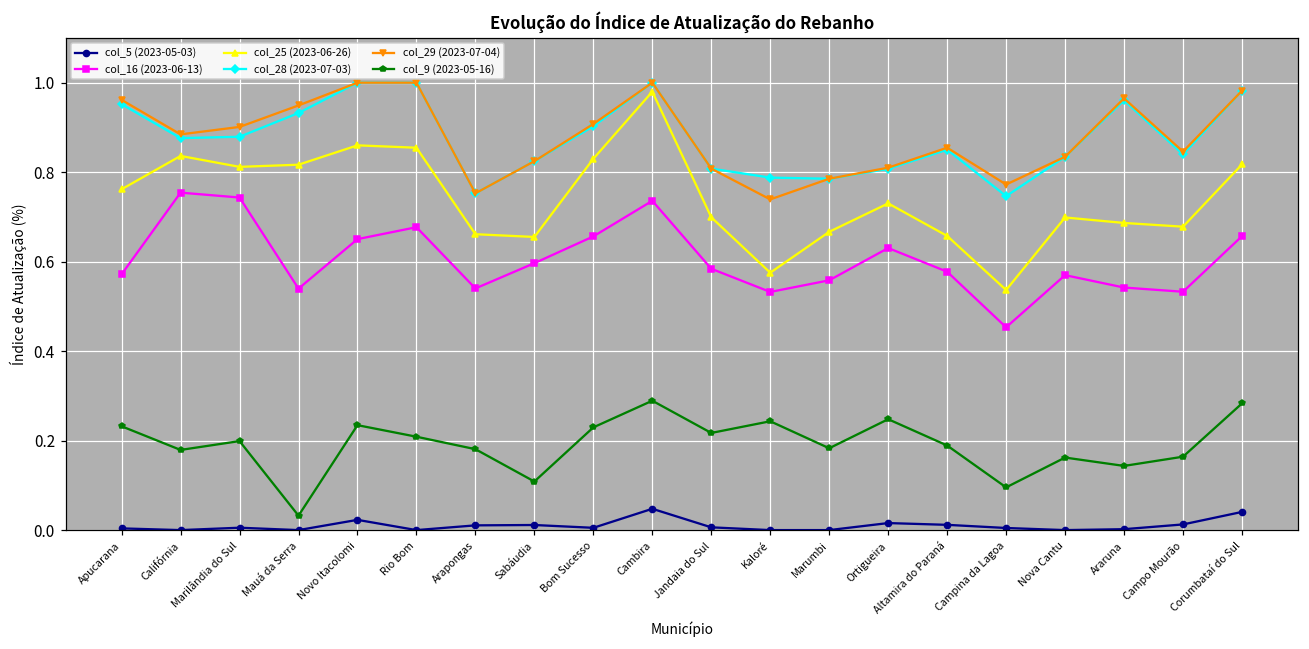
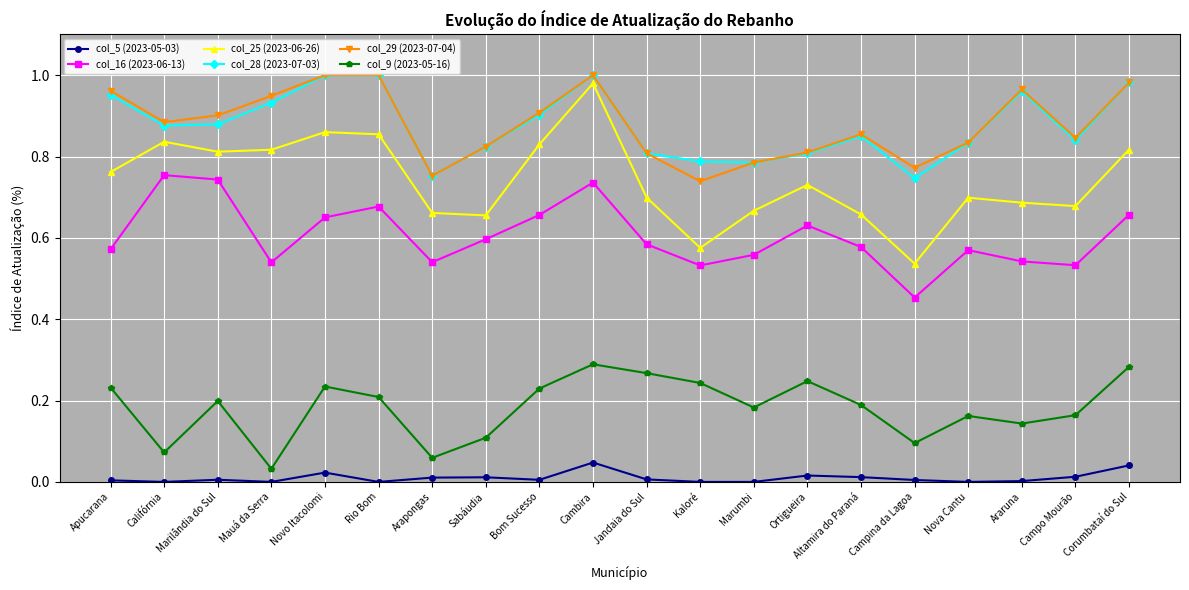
col_9 (2023-05-16), Califórnia: 0.18 -> 0.07
col_9 (2023-05-16), Arapongas: 0.18 -> 0.06
col_9 (2023-05-16), Jandaia do Sul: 0.22 -> 0.27
